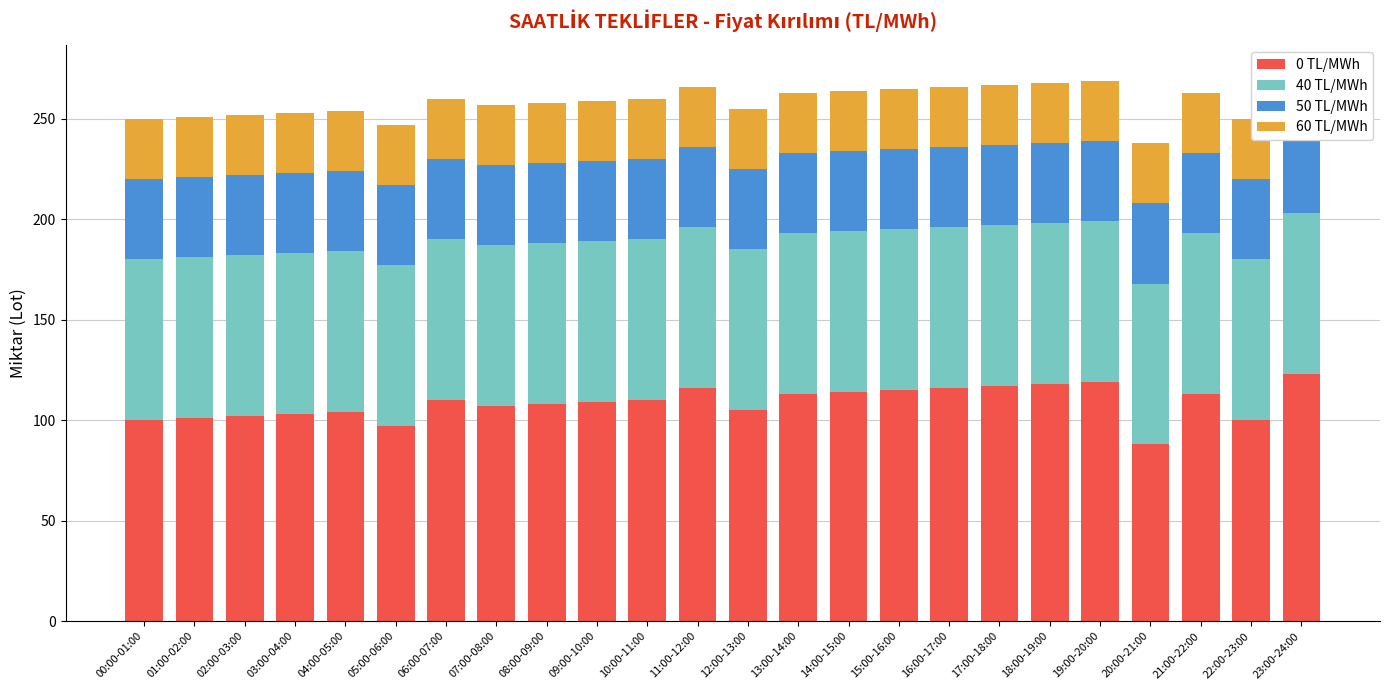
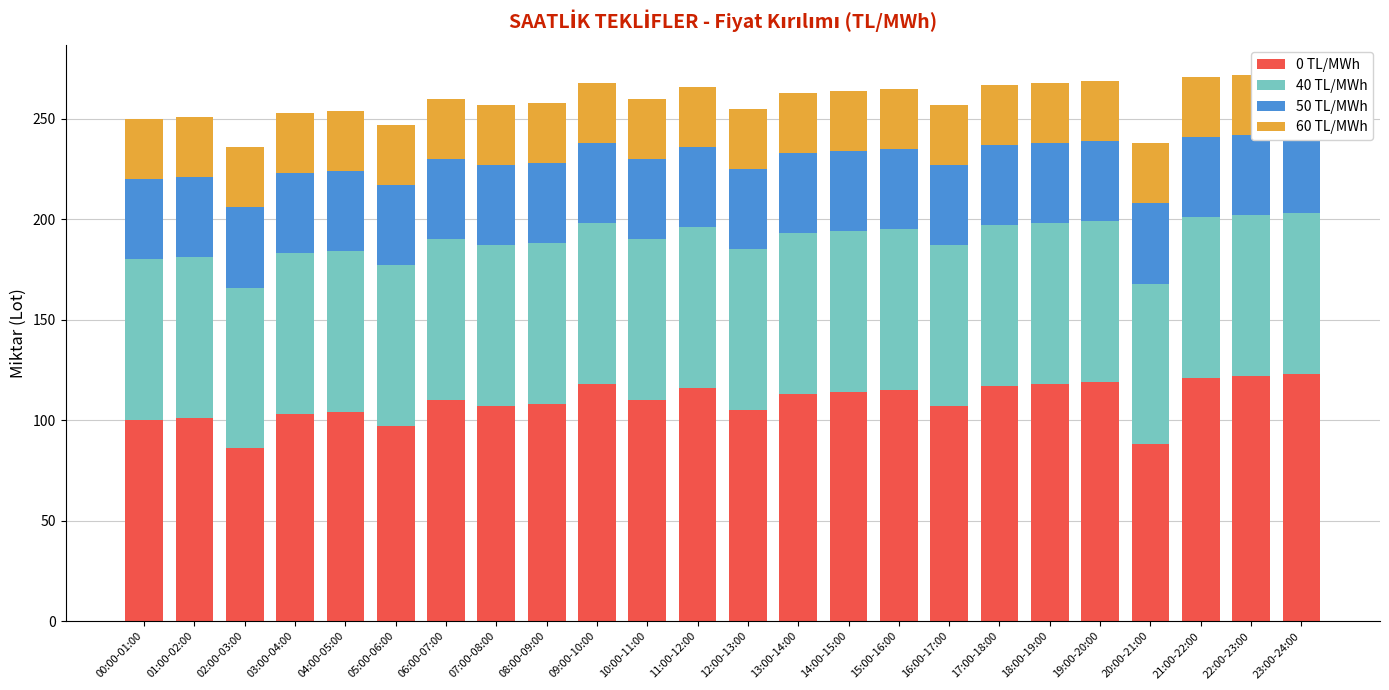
0 TL/MWh, 02:00-03:00: 102 -> 86
0 TL/MWh, 09:00-10:00: 109 -> 118
0 TL/MWh, 16:00-17:00: 116 -> 107
0 TL/MWh, 21:00-22:00: 113 -> 121
0 TL/MWh, 22:00-23:00: 100 -> 122
